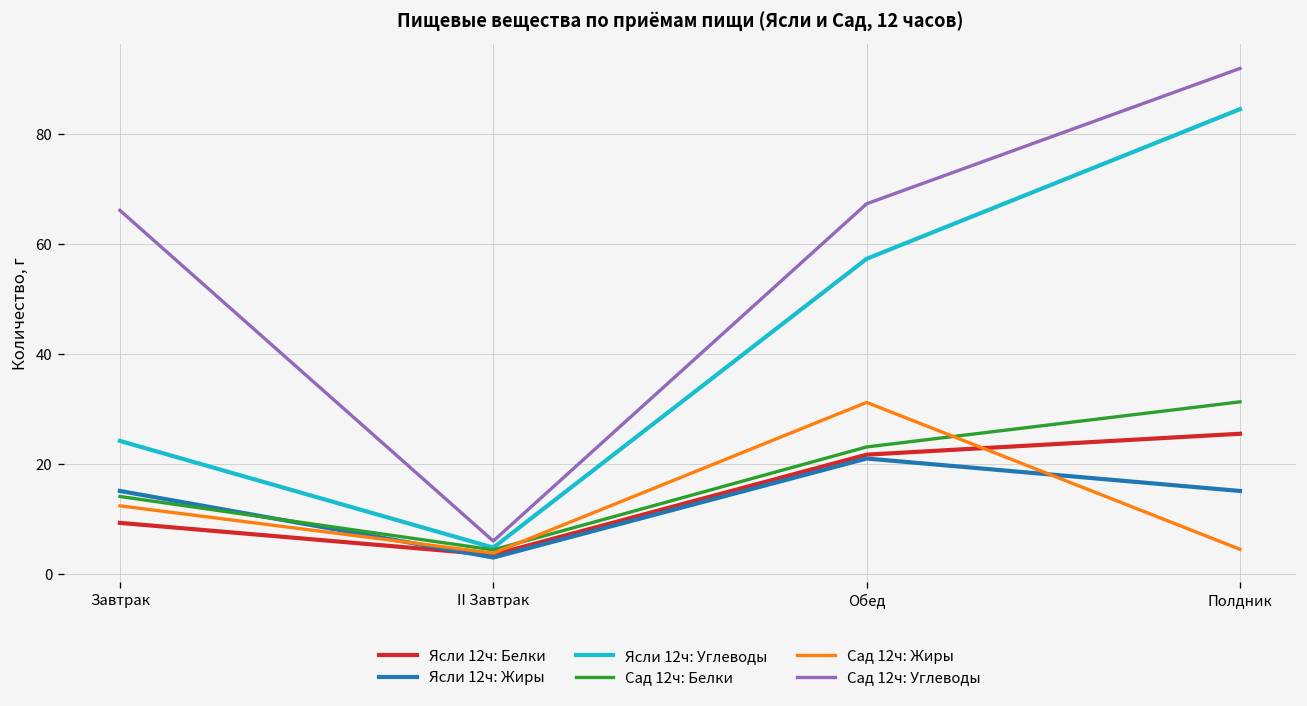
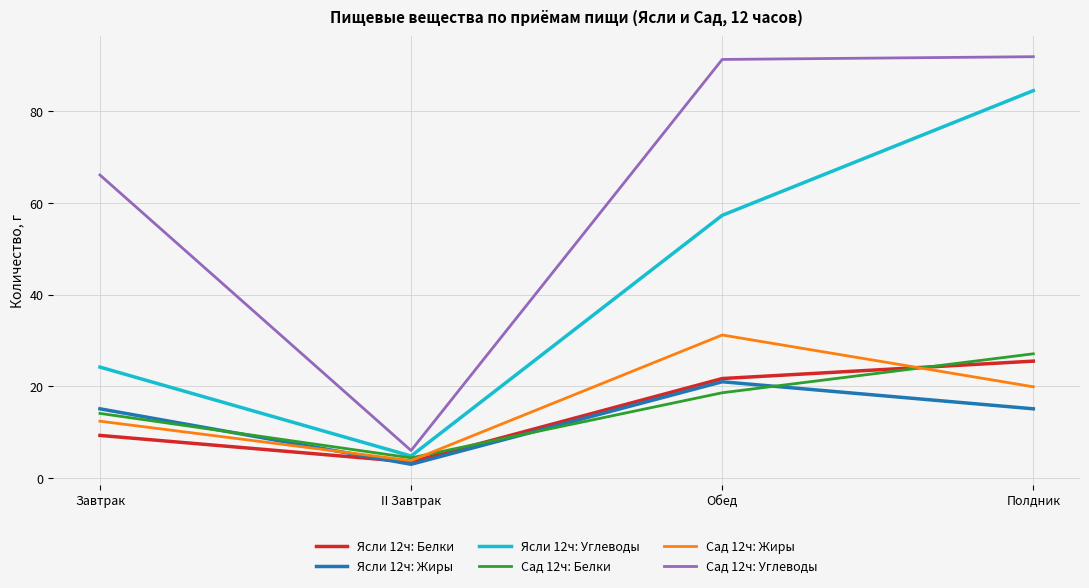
Сад 12ч: Белки, Обед: 23 -> 19
Сад 12ч: Углеводы, Обед: 67 -> 91
Сад 12ч: Белки, Полдник: 31 -> 27
Сад 12ч: Жиры, Полдник: 5 -> 20
